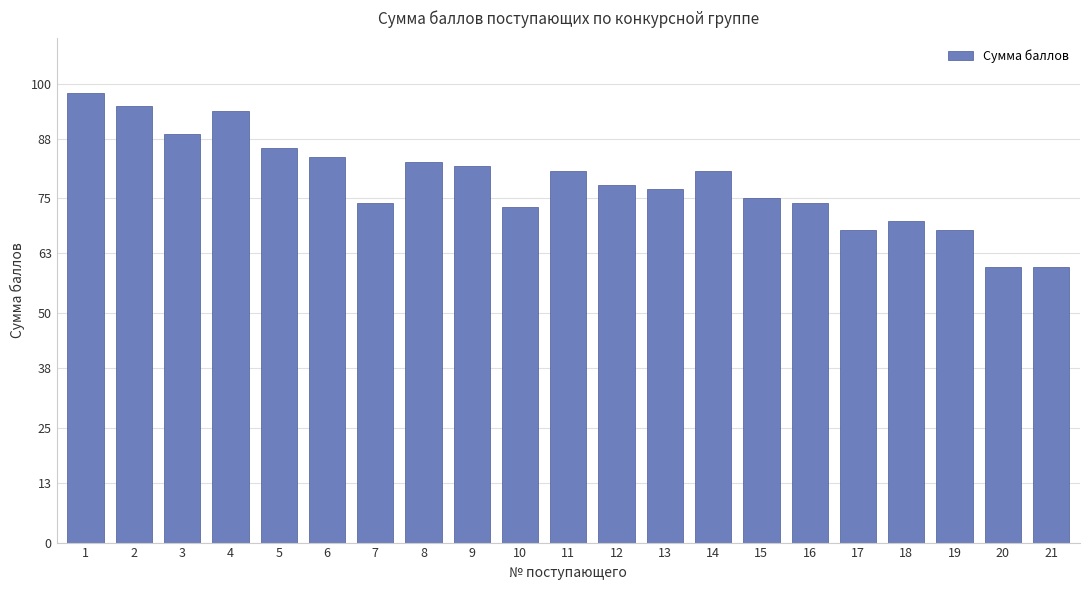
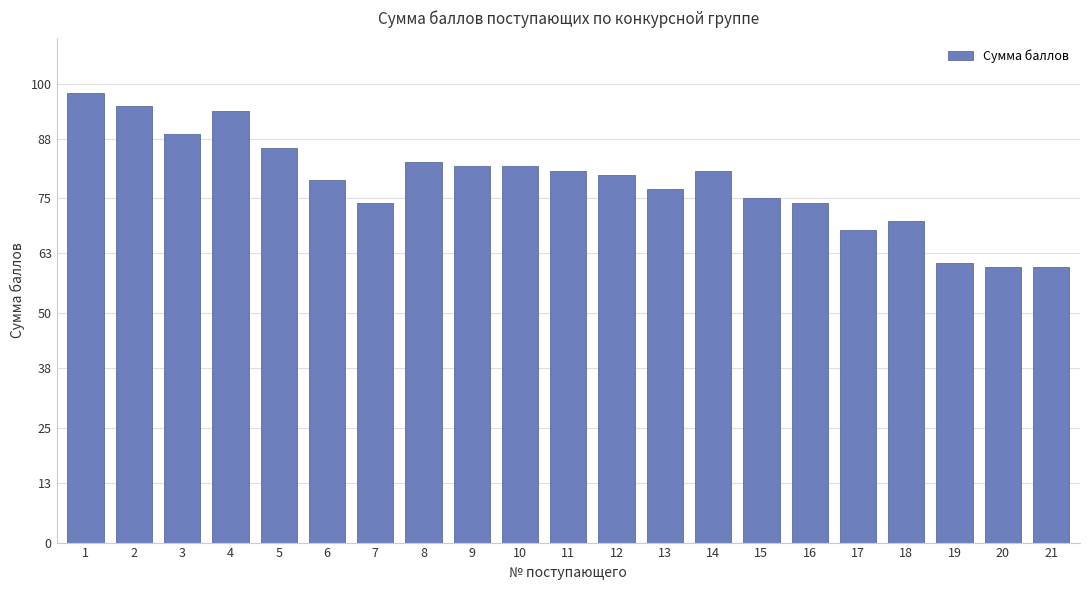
6: 84 -> 79
10: 73 -> 82
12: 78 -> 80
19: 68 -> 61
